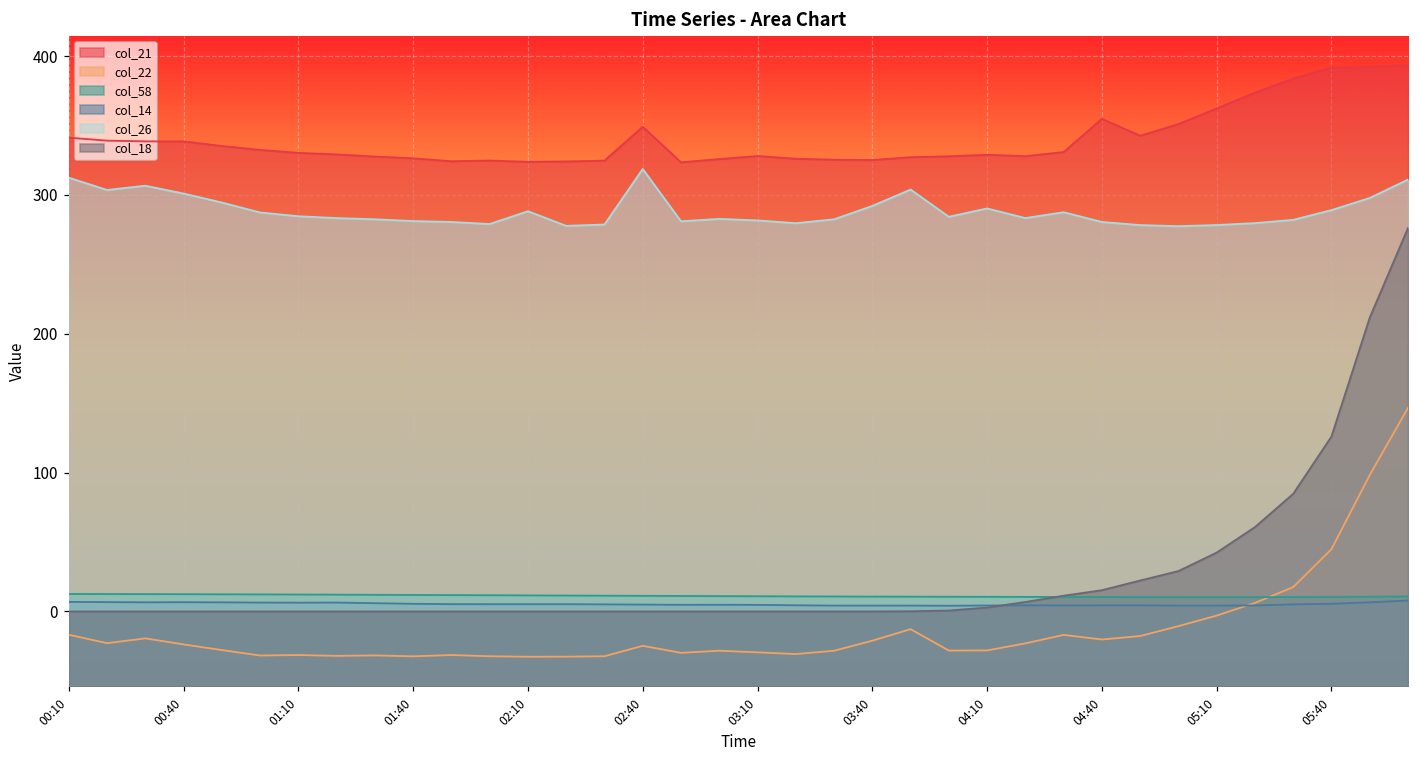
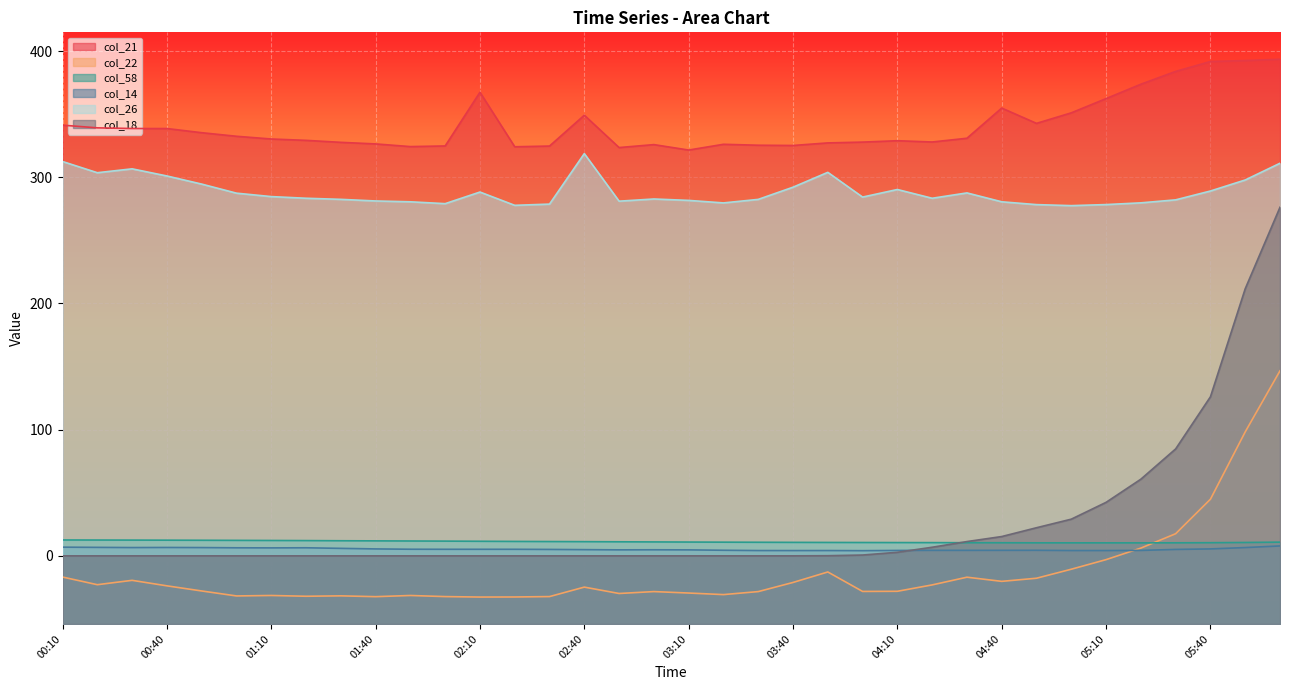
col_21, 02:10: 324 -> 367
col_21, 03:10: 328 -> 322
